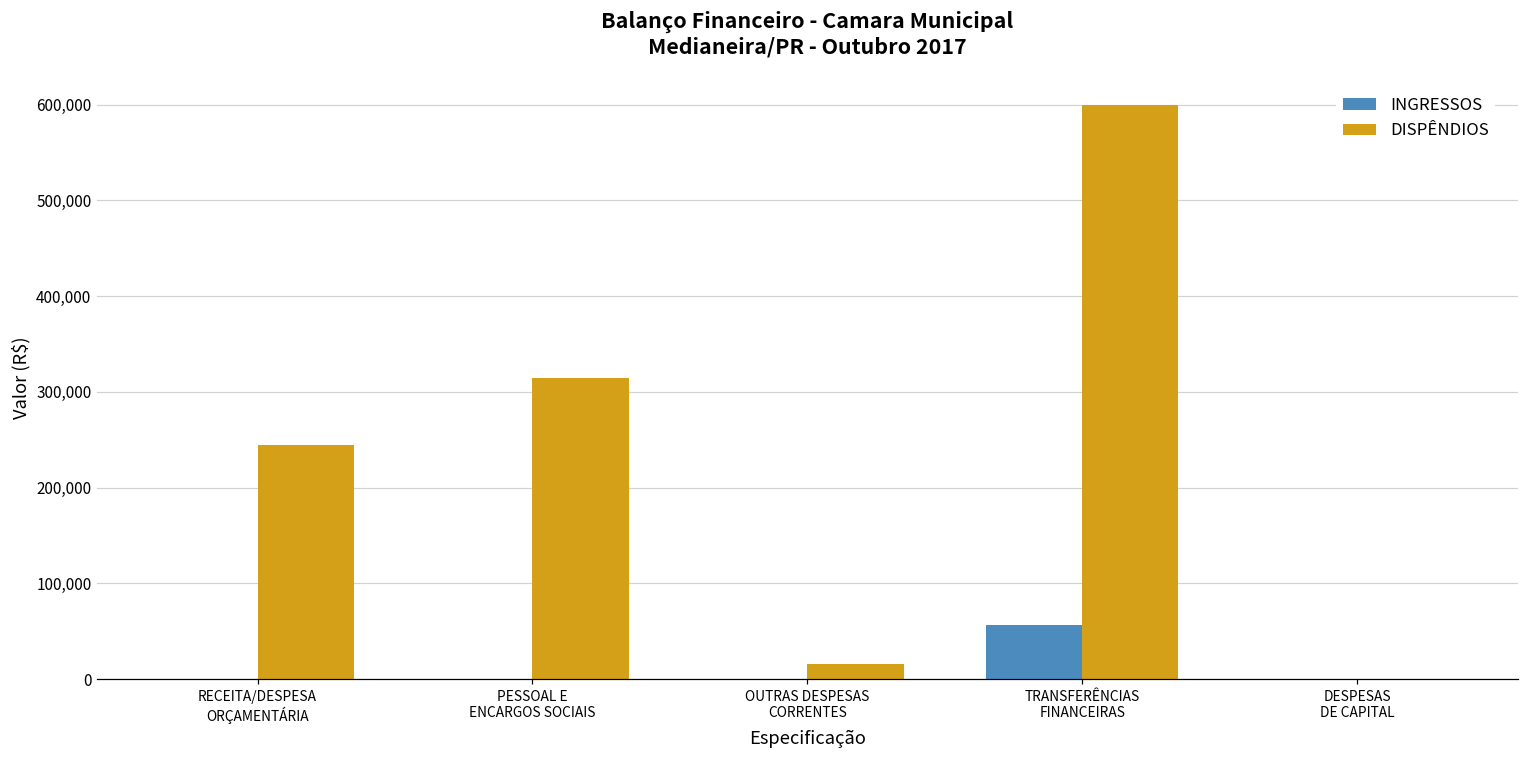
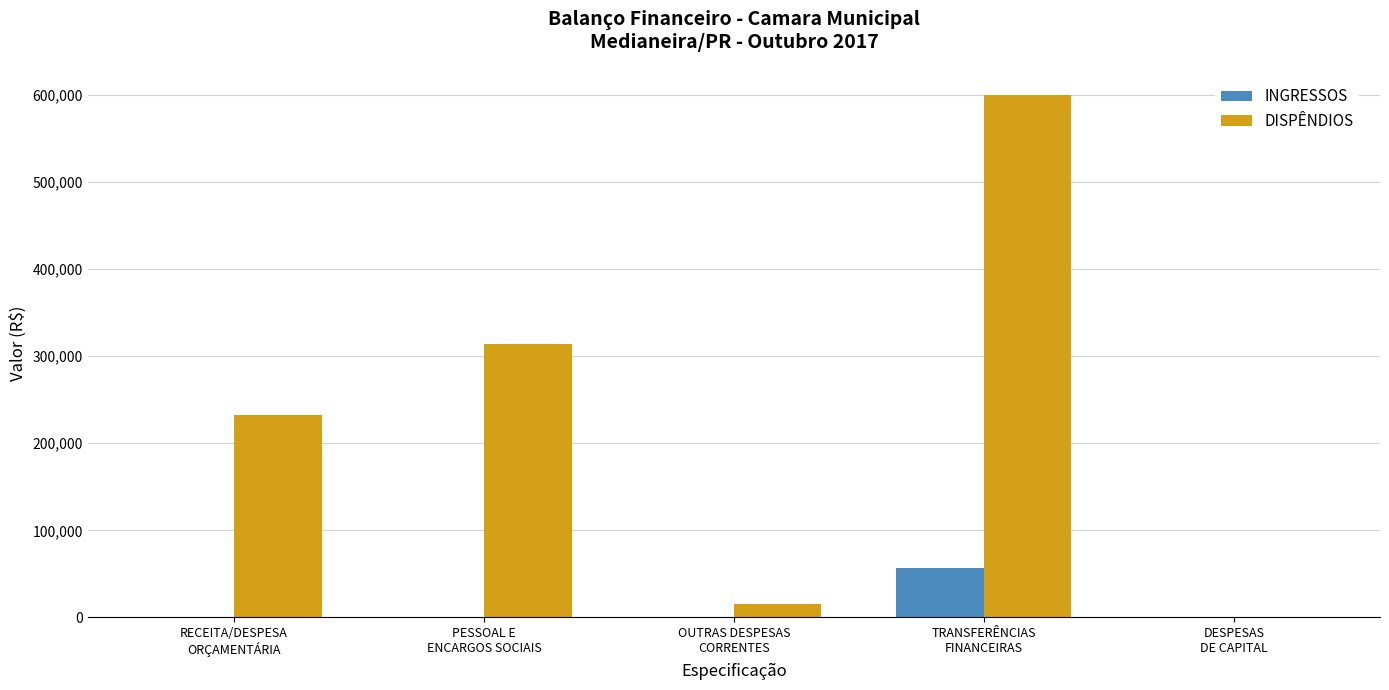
DISPÊNDIOS, RECEITA/DESPESA ORÇAMENTÁRIA: 240,000 -> 230,000
